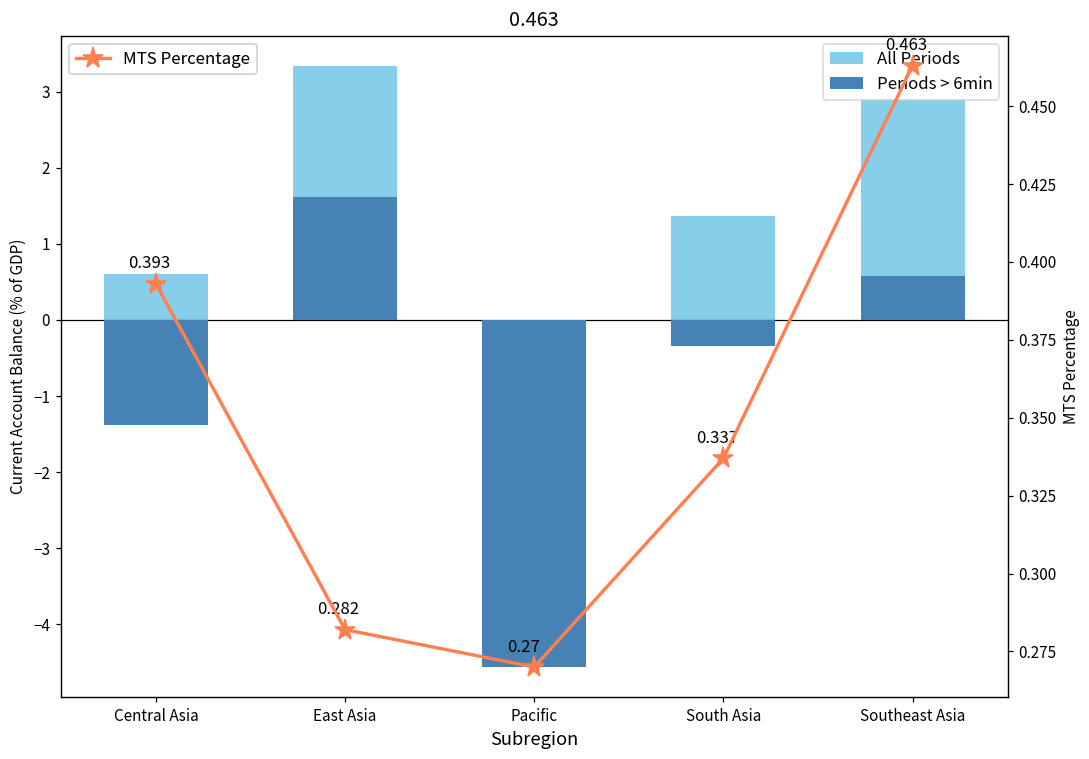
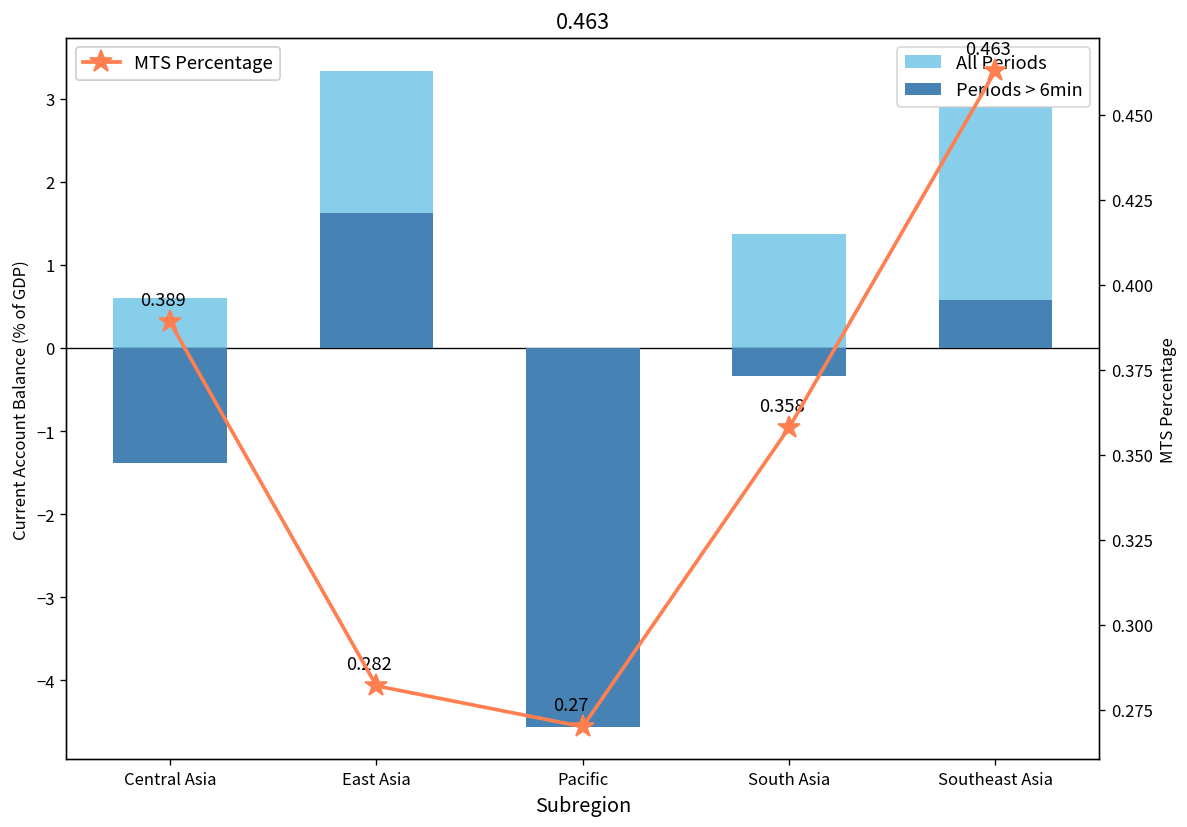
MTS Percentage, Central Asia: 0.393 -> 0.389
MTS Percentage, South Asia: 0.337 -> 0.358
